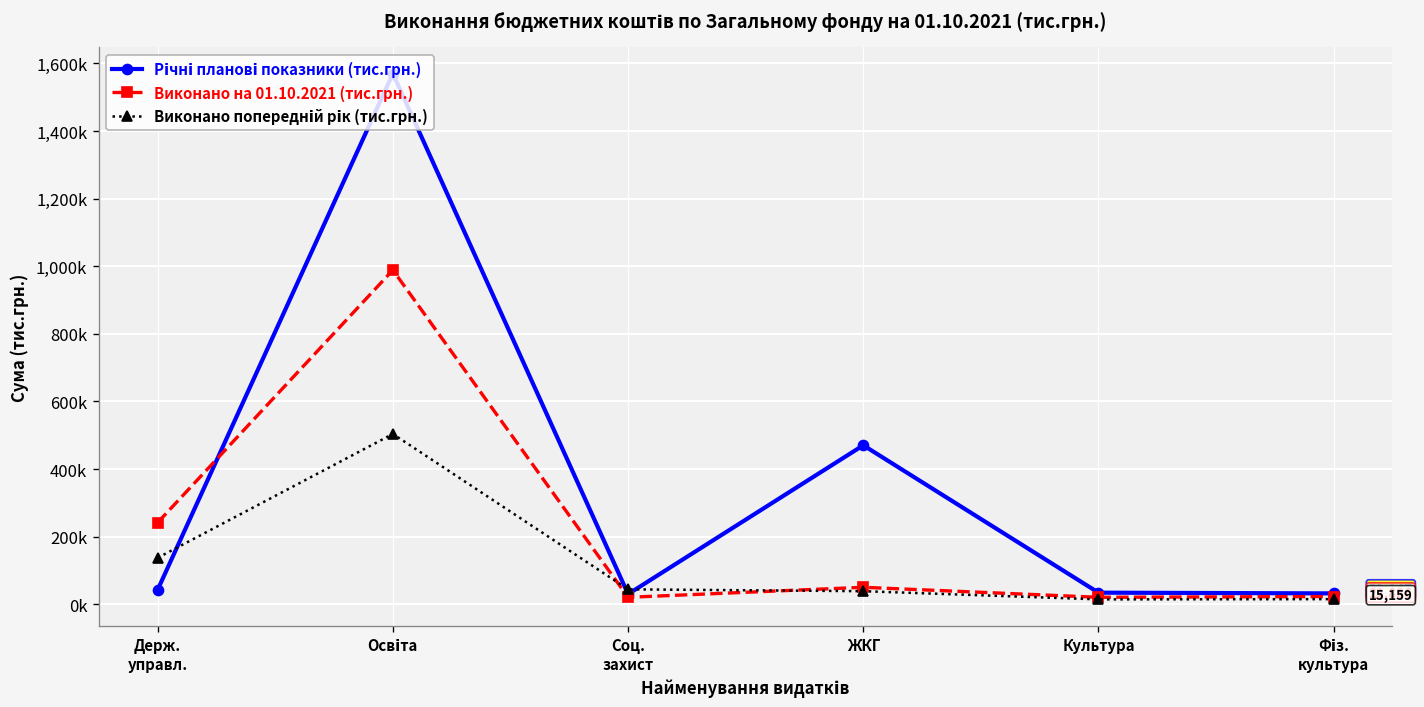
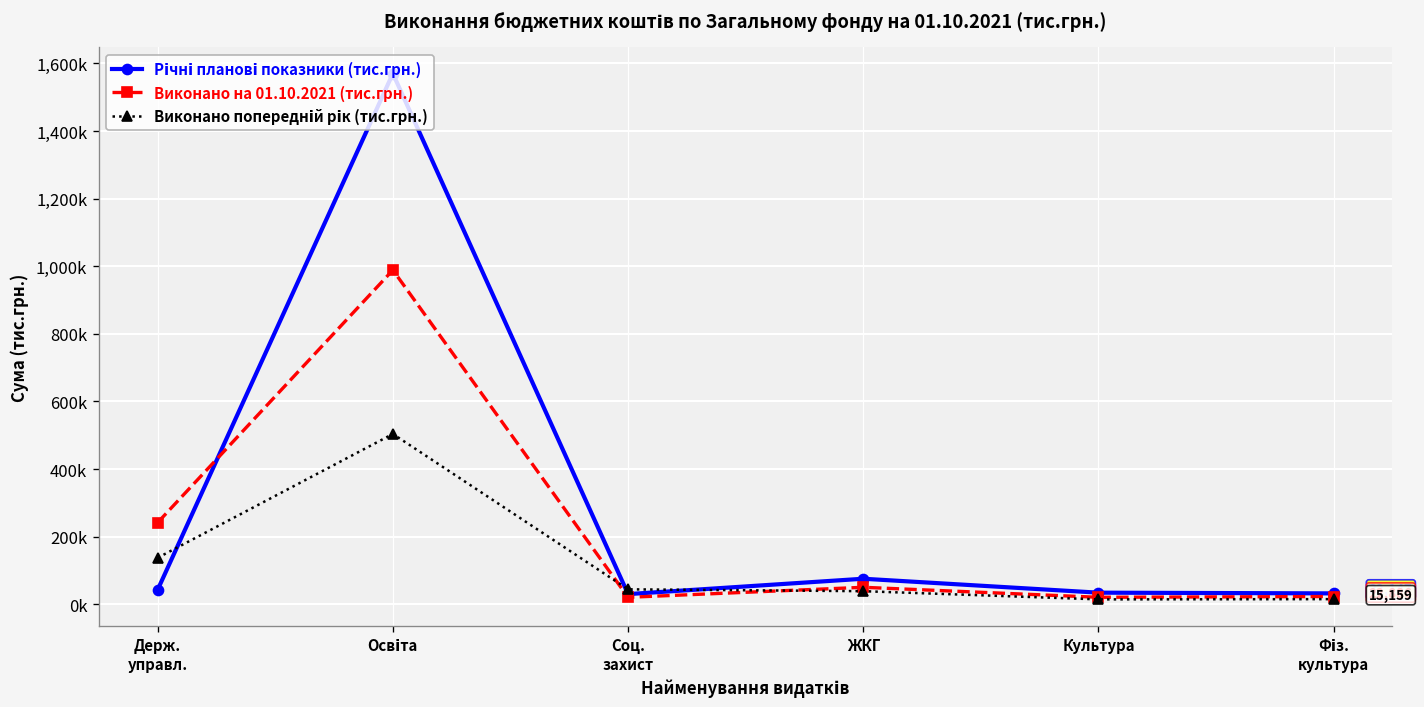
Річні планові показники (тис.грн.), ЖКГ: 470,000 -> 80,000
